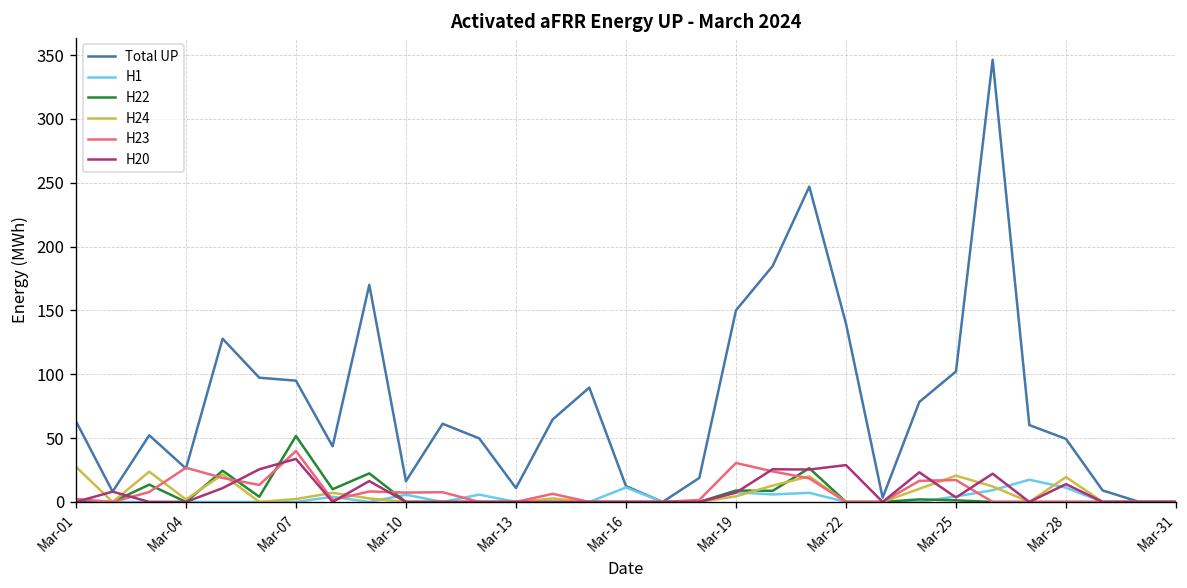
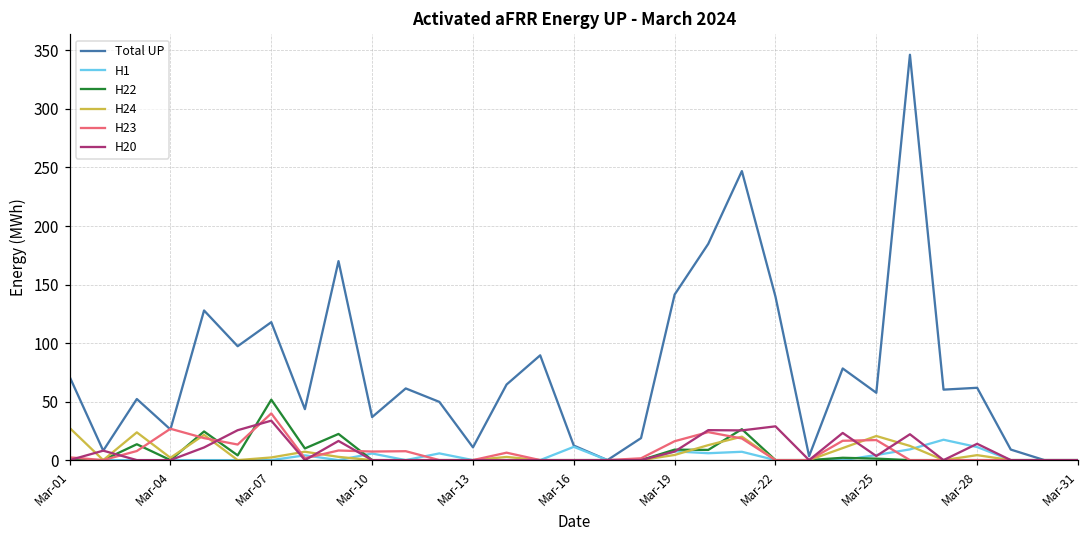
Total UP, Mar-01: 63 -> 71
Total UP, Mar-07: 95 -> 118
Total UP, Mar-10: 16 -> 37
Total UP, Mar-19: 150 -> 141
H23, Mar-19: 31 -> 16
Total UP, Mar-25: 102 -> 58
Total UP, Mar-28: 49 -> 62
H24, Mar-28: 19 -> 4
